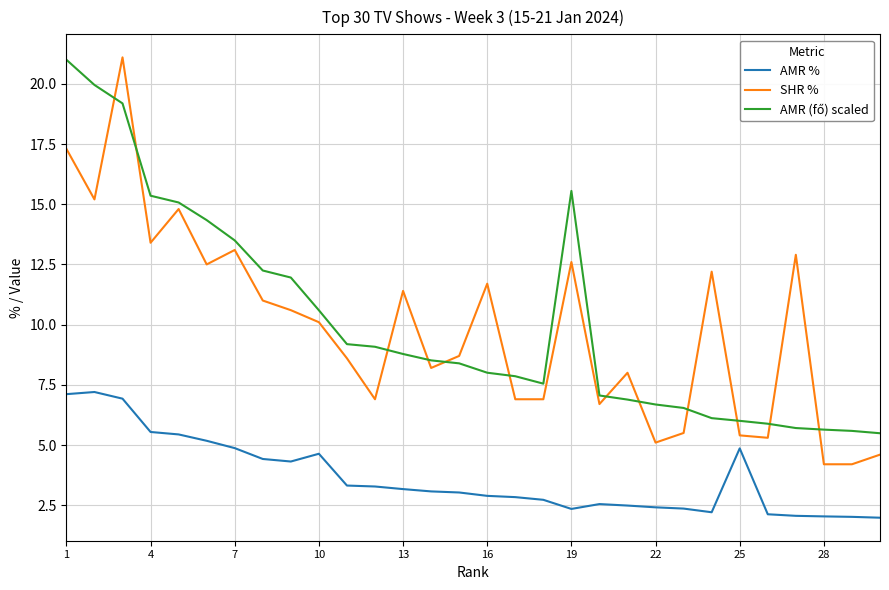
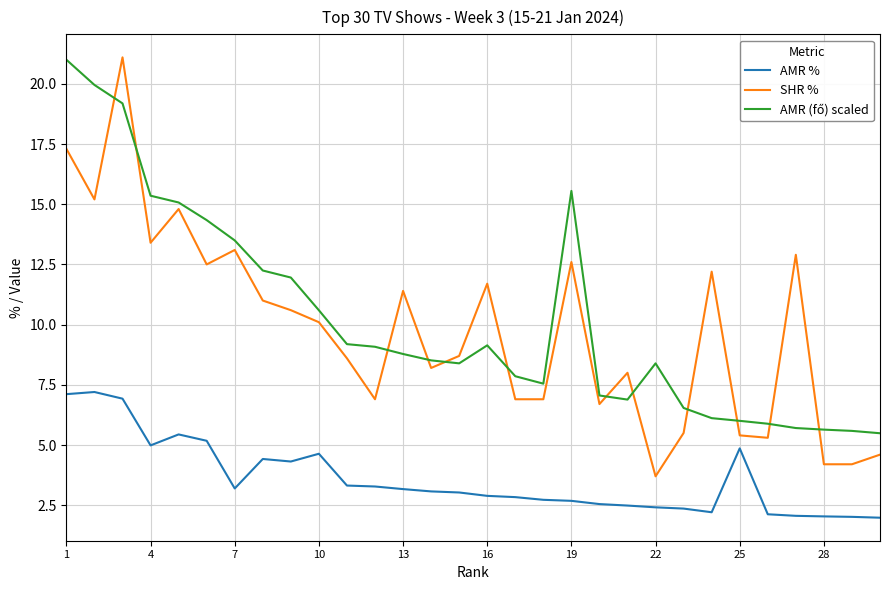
AMR %, 4: 5.5 -> 5.0
AMR %, 7: 4.9 -> 3.2
AMR (fő) scaled, 16: 8.0 -> 9.1
AMR %, 19: 2.3 -> 2.7
SHR %, 22: 5.1 -> 3.7
AMR (fő) scaled, 22: 6.7 -> 8.4
